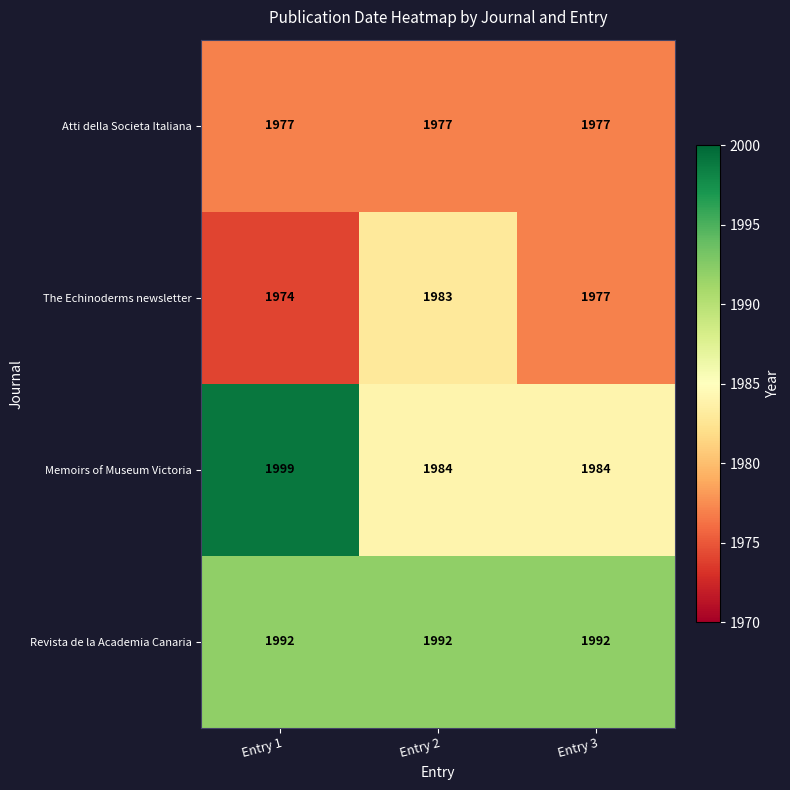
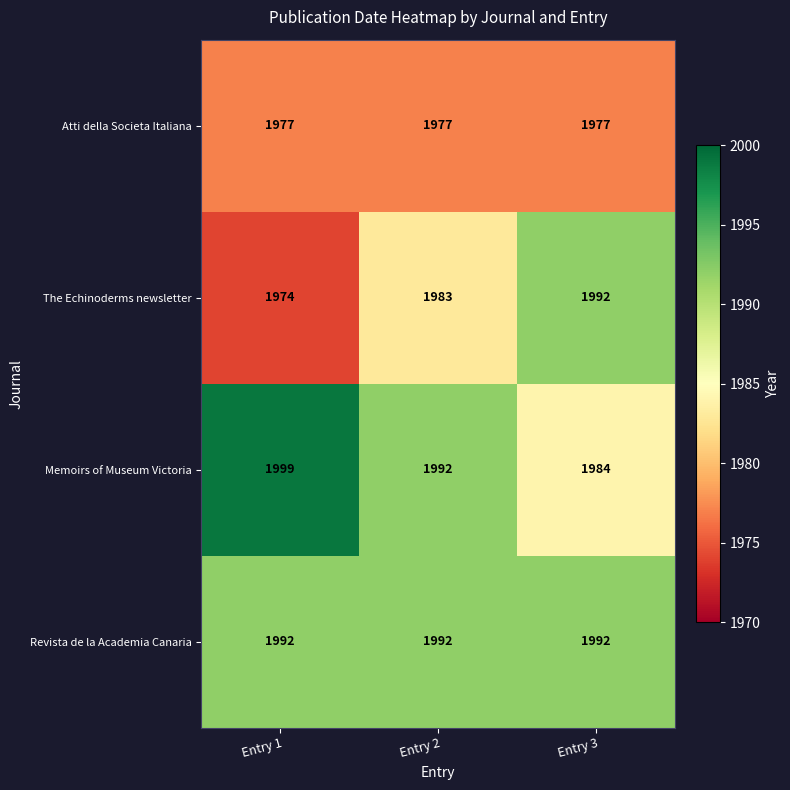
The Echinoderms newsletter, Entry 3: 1977 -> 1992
Memoirs of Museum Victoria, Entry 2: 1984 -> 1992
